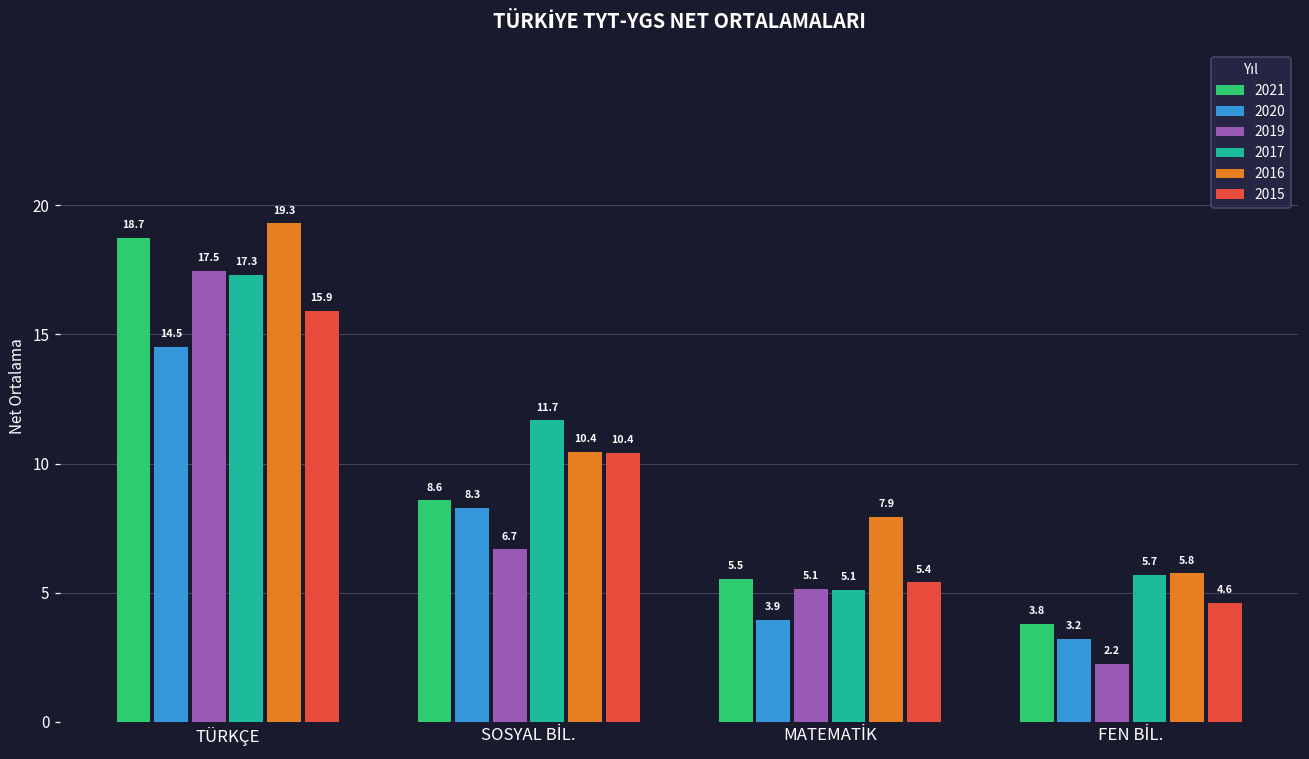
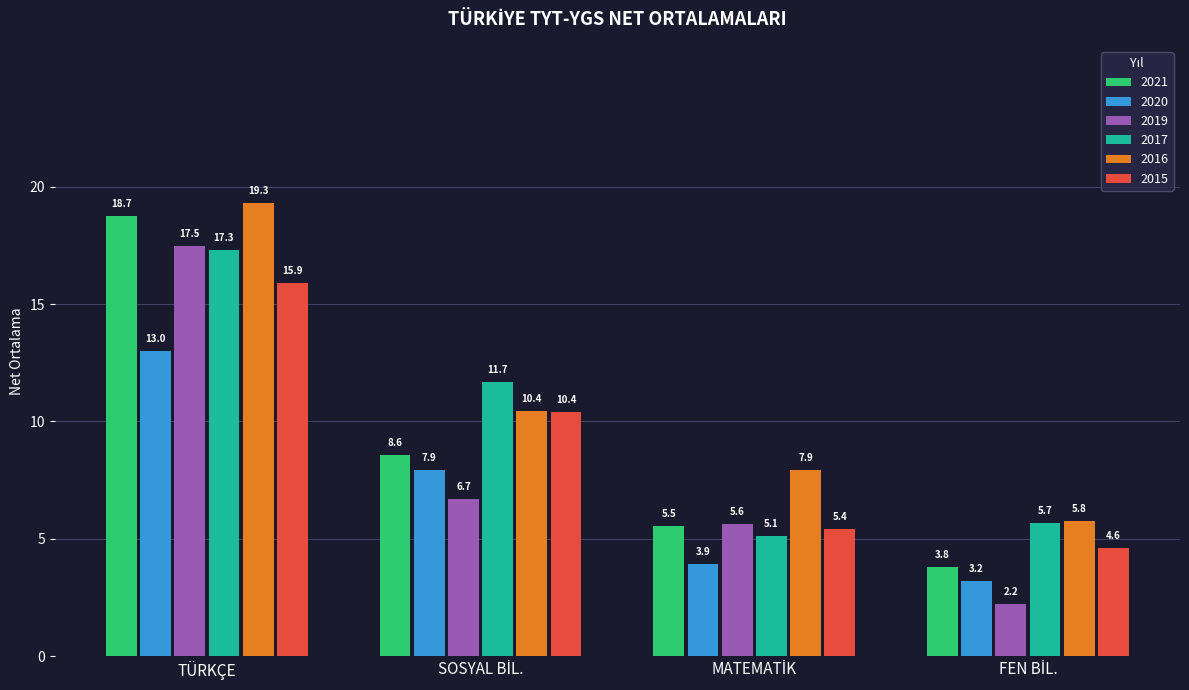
2020, TÜRKÇE: 14.5 -> 13.0
2020, SOSYAL BİL.: 8.3 -> 7.9
2019, MATEMATİK: 5.1 -> 5.6
